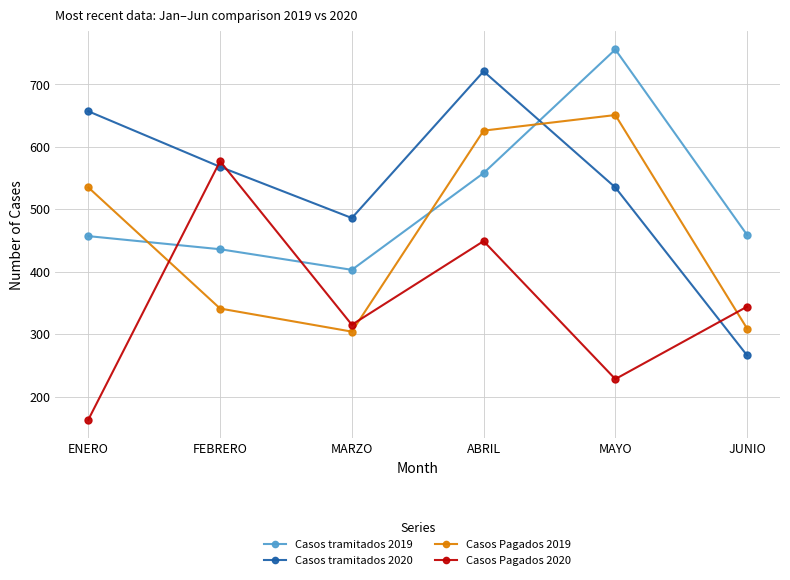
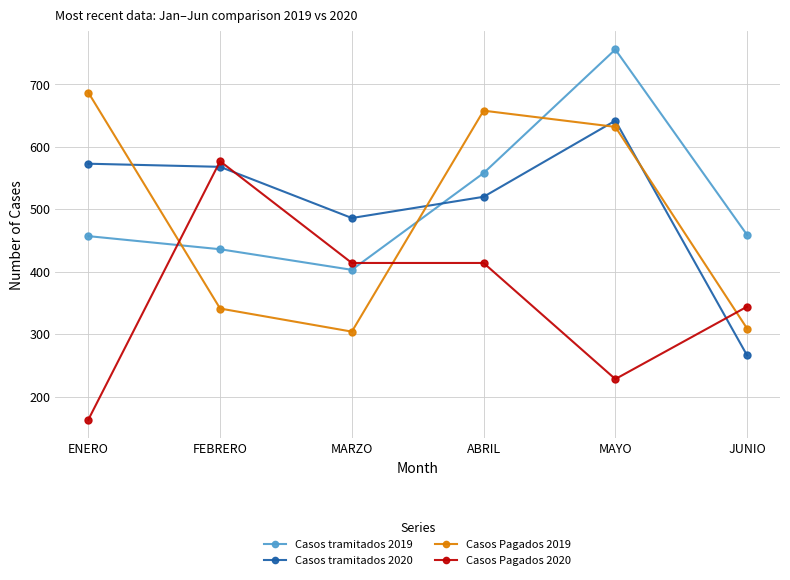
Casos tramitados 2020, ENERO: 660 -> 570
Casos Pagados 2019, ENERO: 540 -> 690
Casos Pagados 2020, MARZO: 320 -> 410
Casos tramitados 2020, ABRIL: 720 -> 520
Casos Pagados 2019, ABRIL: 630 -> 660
Casos Pagados 2020, ABRIL: 450 -> 410
Casos tramitados 2020, MAYO: 540 -> 640
Casos Pagados 2019, MAYO: 650 -> 630
